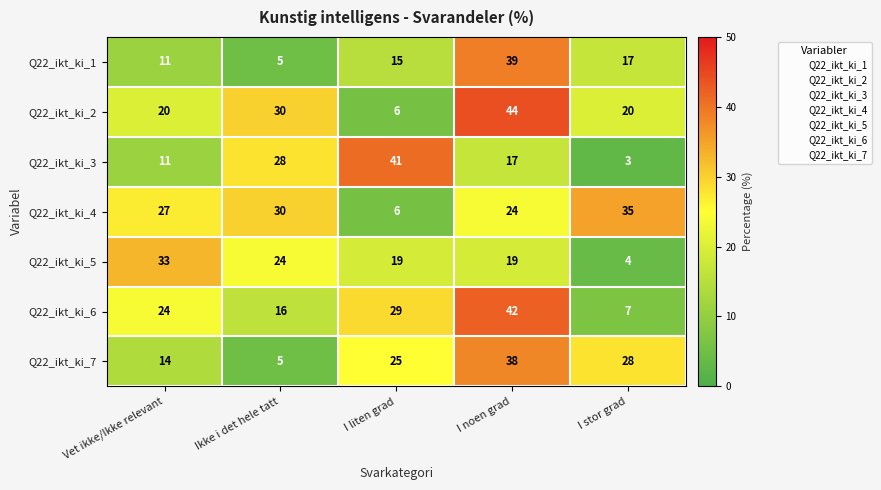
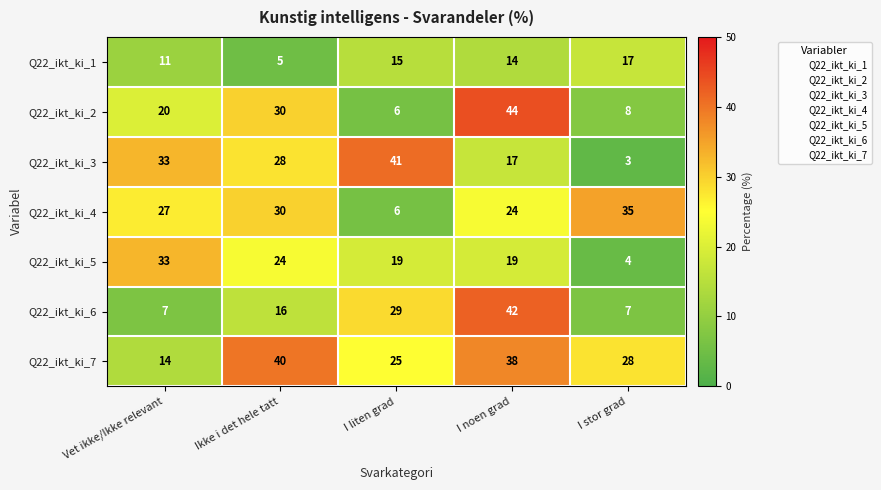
Q22_ikt_ki_1, I noen grad: 39 -> 14
Q22_ikt_ki_2, I stor grad: 20 -> 8
Q22_ikt_ki_3, Vet ikke/Ikke relevant: 11 -> 33
Q22_ikt_ki_6, Vet ikke/Ikke relevant: 24 -> 7
Q22_ikt_ki_7, Ikke i det hele tatt: 5 -> 40
